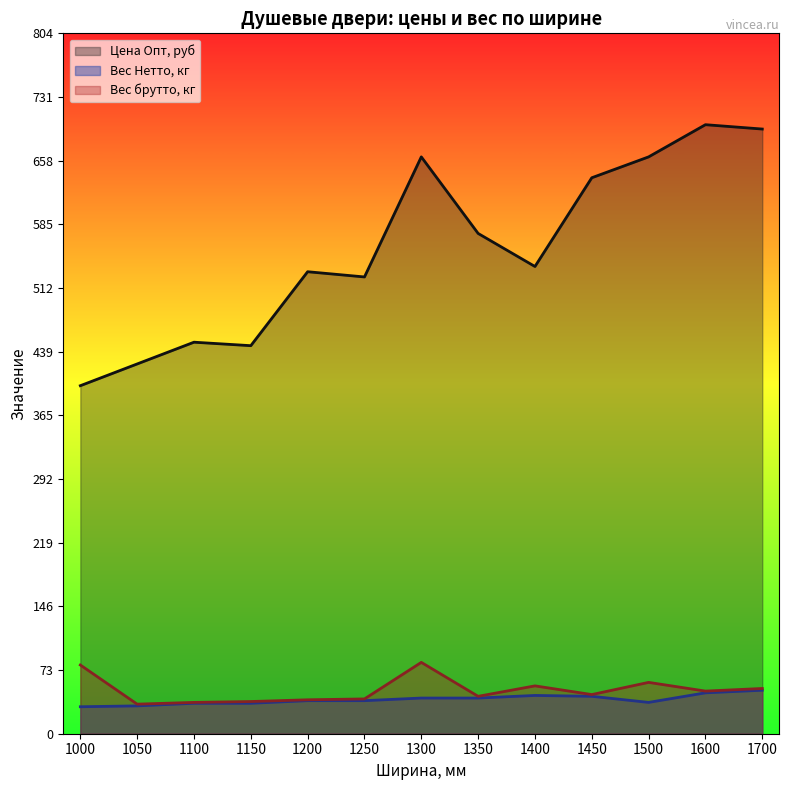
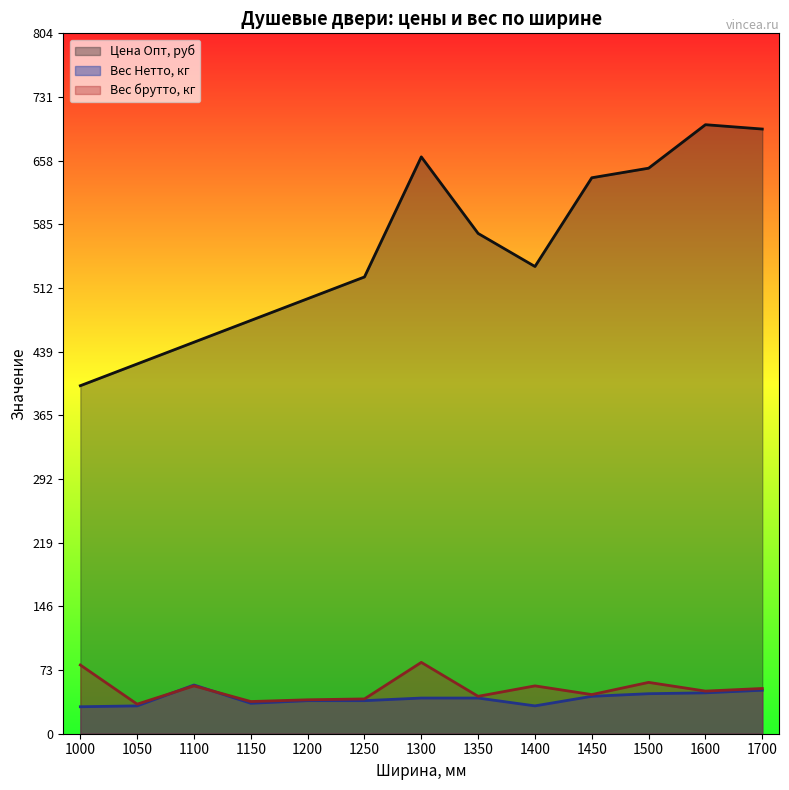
Вес Нетто, кг, 1100: 30 -> 60
Вес брутто, кг, 1100: 40 -> 50
Цена Опт, руб, 1150: 450 -> 470
Цена Опт, руб, 1200: 530 -> 500
Вес Нетто, кг, 1400: 40 -> 30
Цена Опт, руб, 1500: 660 -> 650
Вес Нетто, кг, 1500: 40 -> 50
